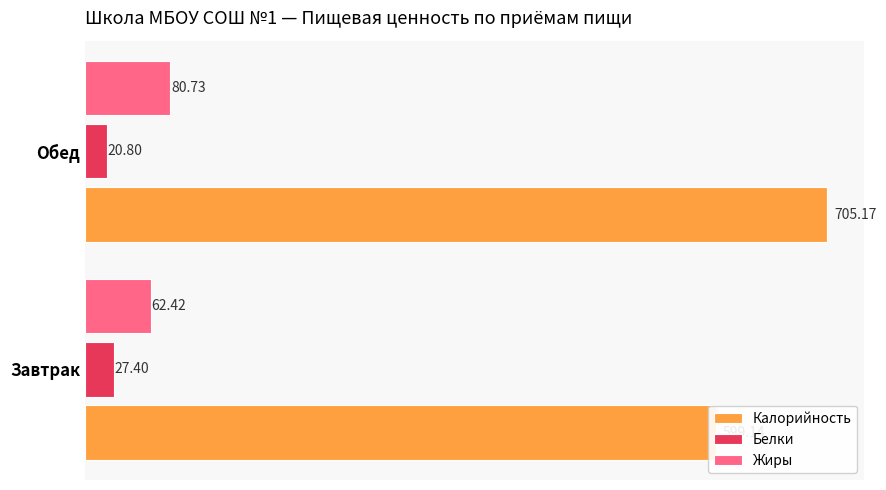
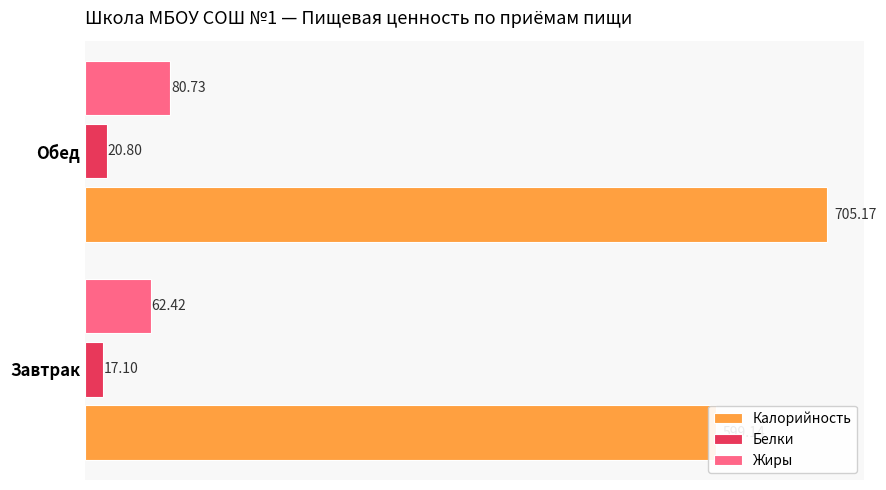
Белки, Завтрак: 27.40 -> 17.10
